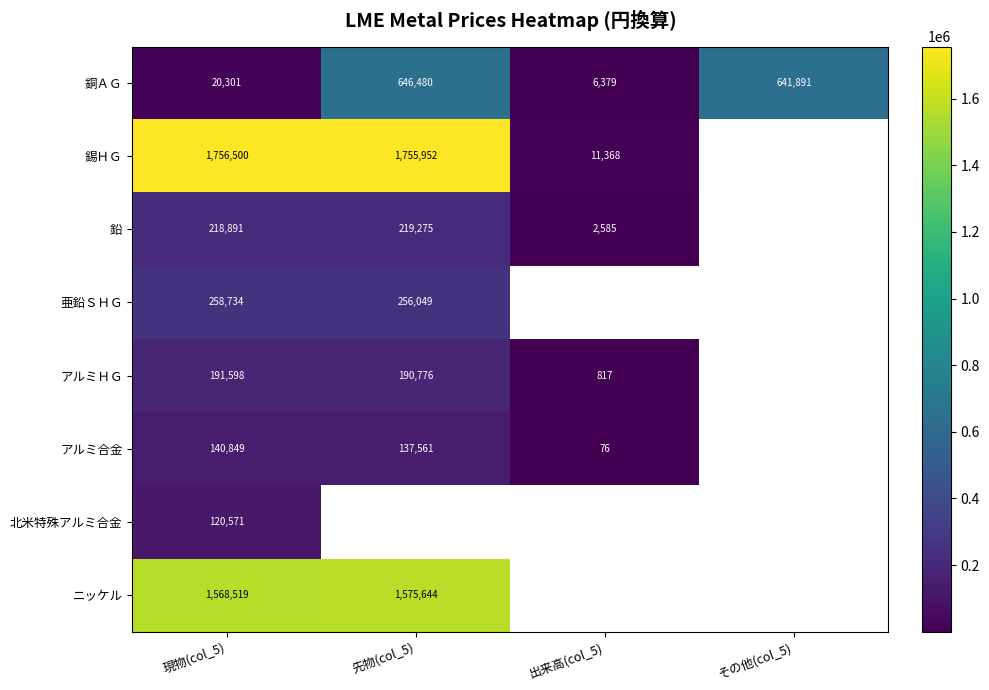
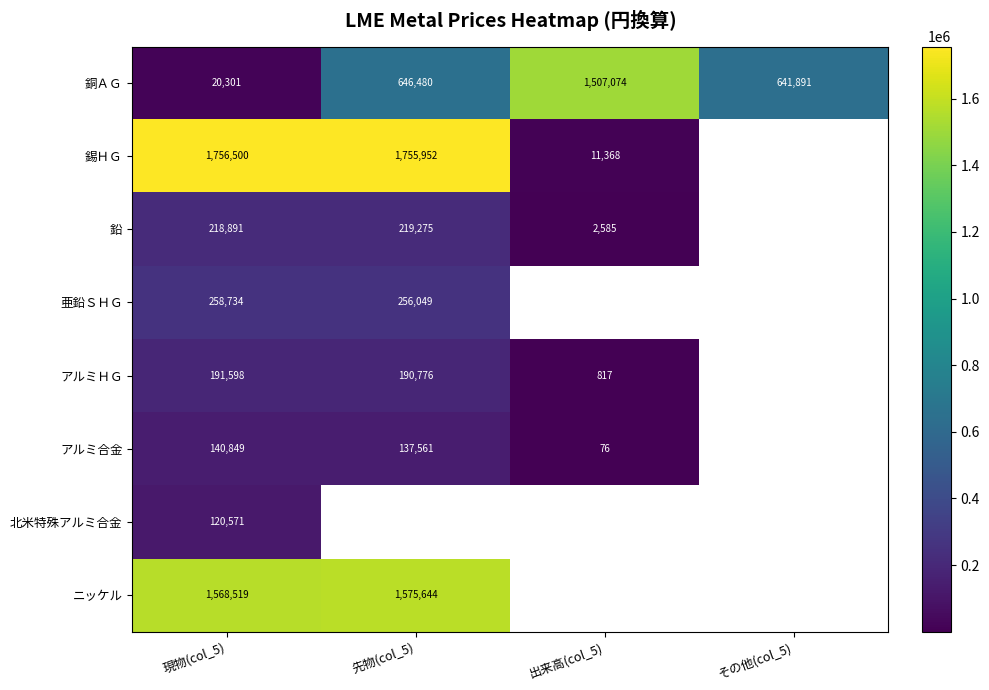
銅ＡＧ, 出来高(col_5): 6,379 -> 1,507,074
